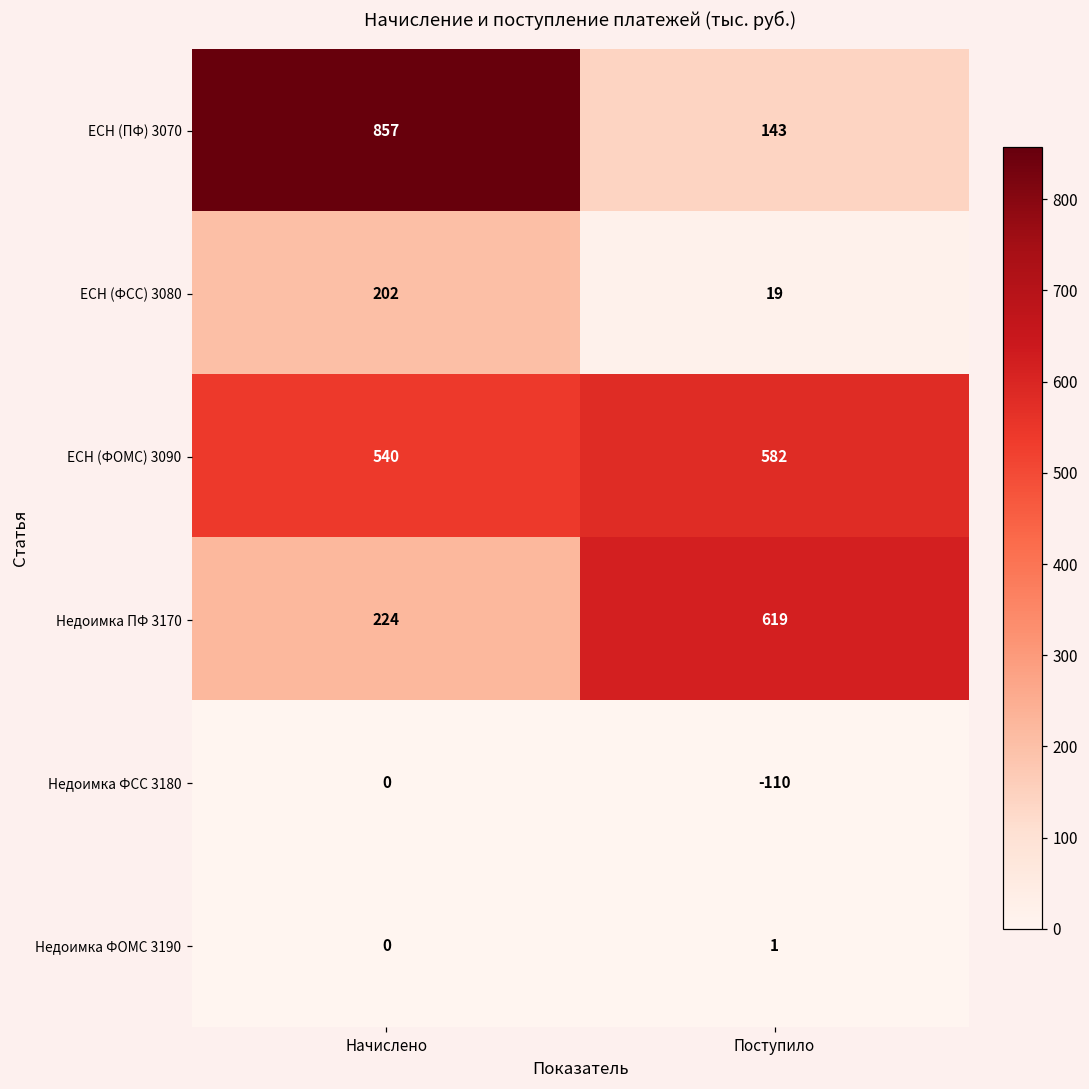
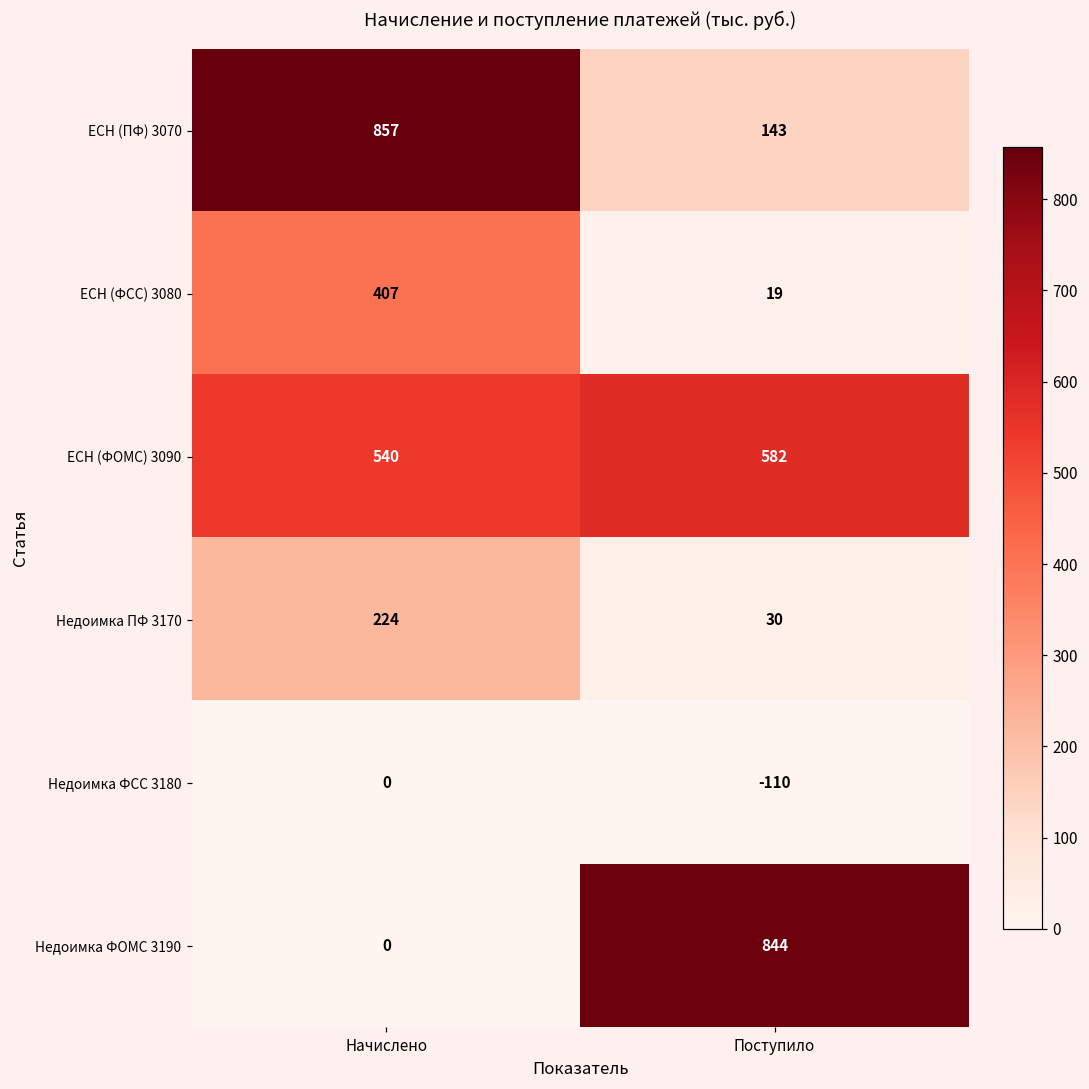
ЕСН (ФСС) 3080, Начислено: 202 -> 407
Недоимка ПФ 3170, Поступило: 619 -> 30
Недоимка ФОМС 3190, Поступило: 1 -> 844
